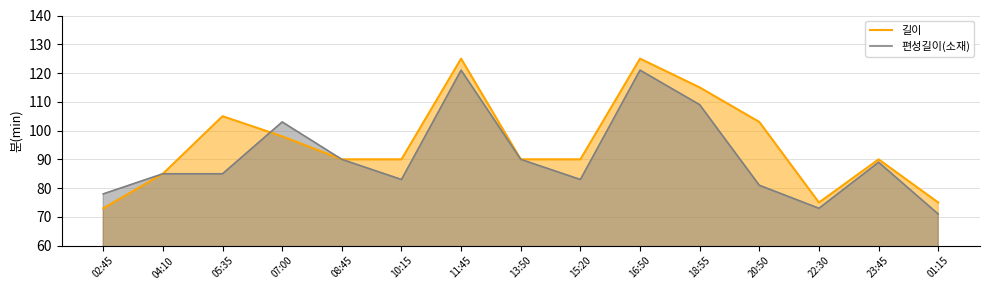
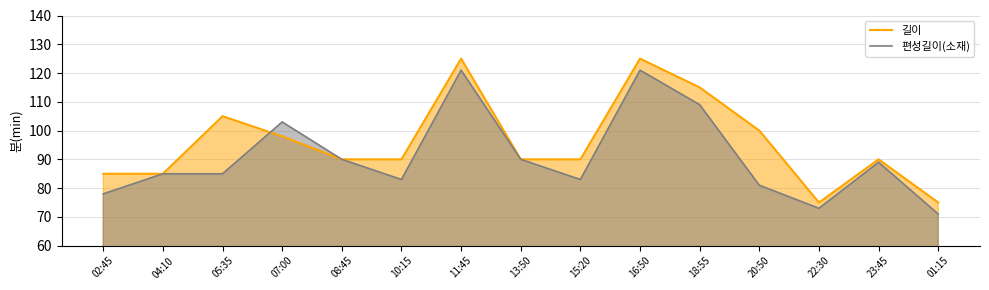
길이, 02:45: 73 -> 85
길이, 20:50: 103 -> 100
